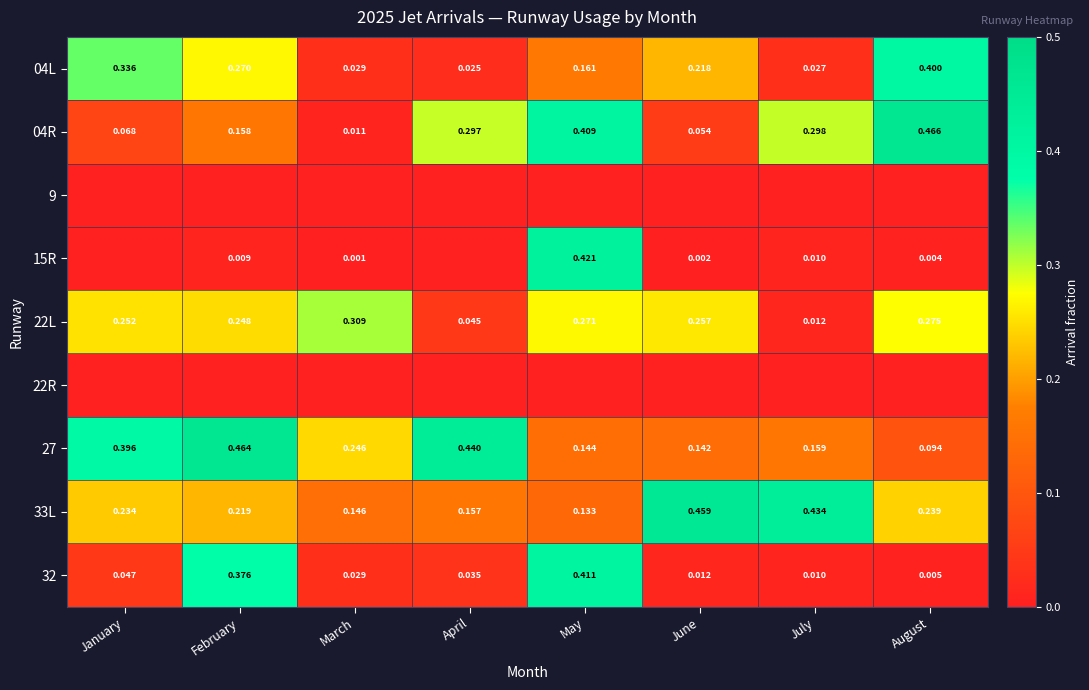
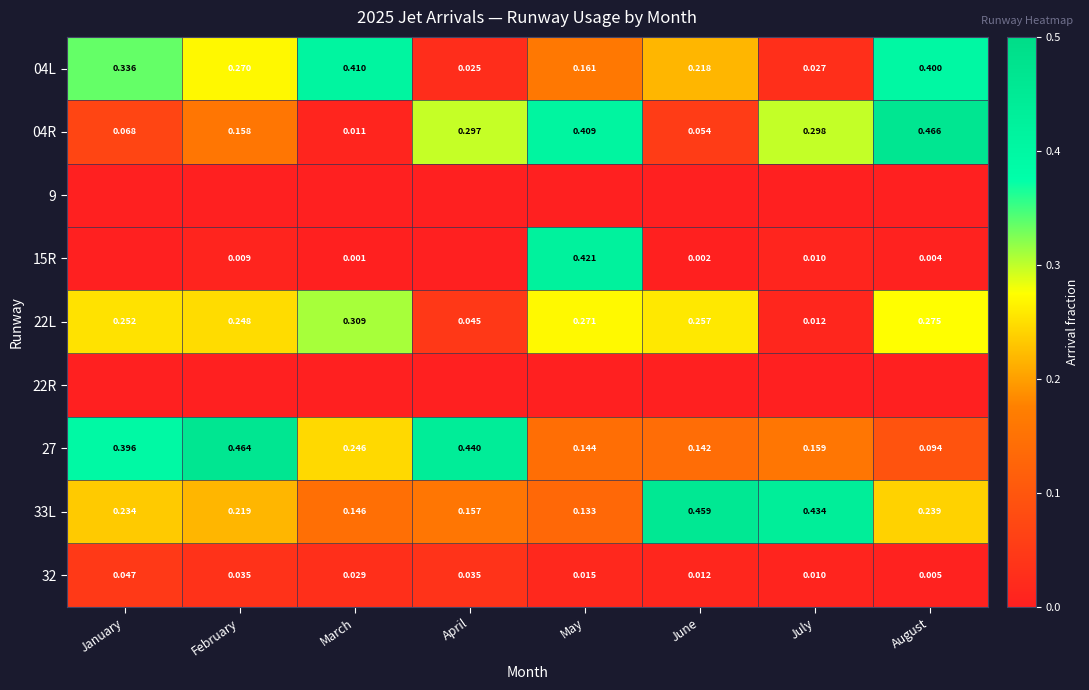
04L, March: 0.029 -> 0.410
32, February: 0.376 -> 0.035
32, May: 0.411 -> 0.015
